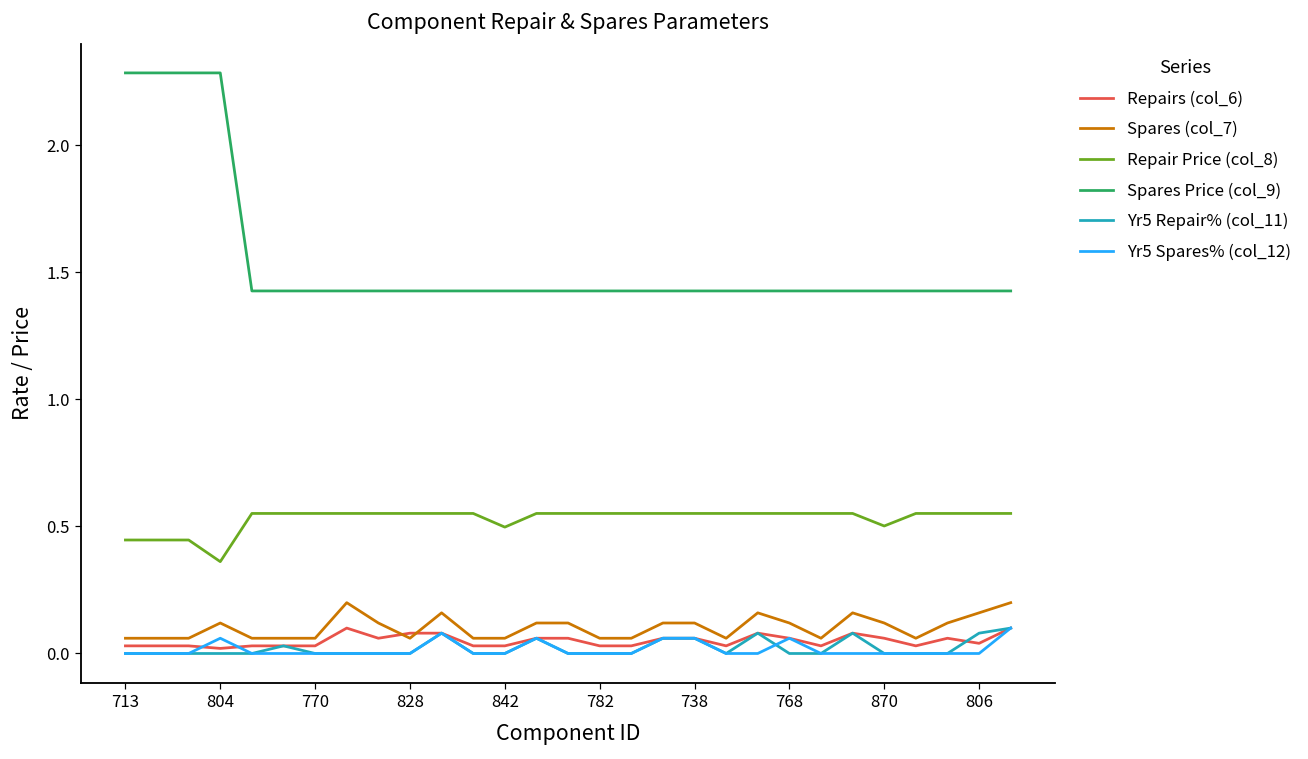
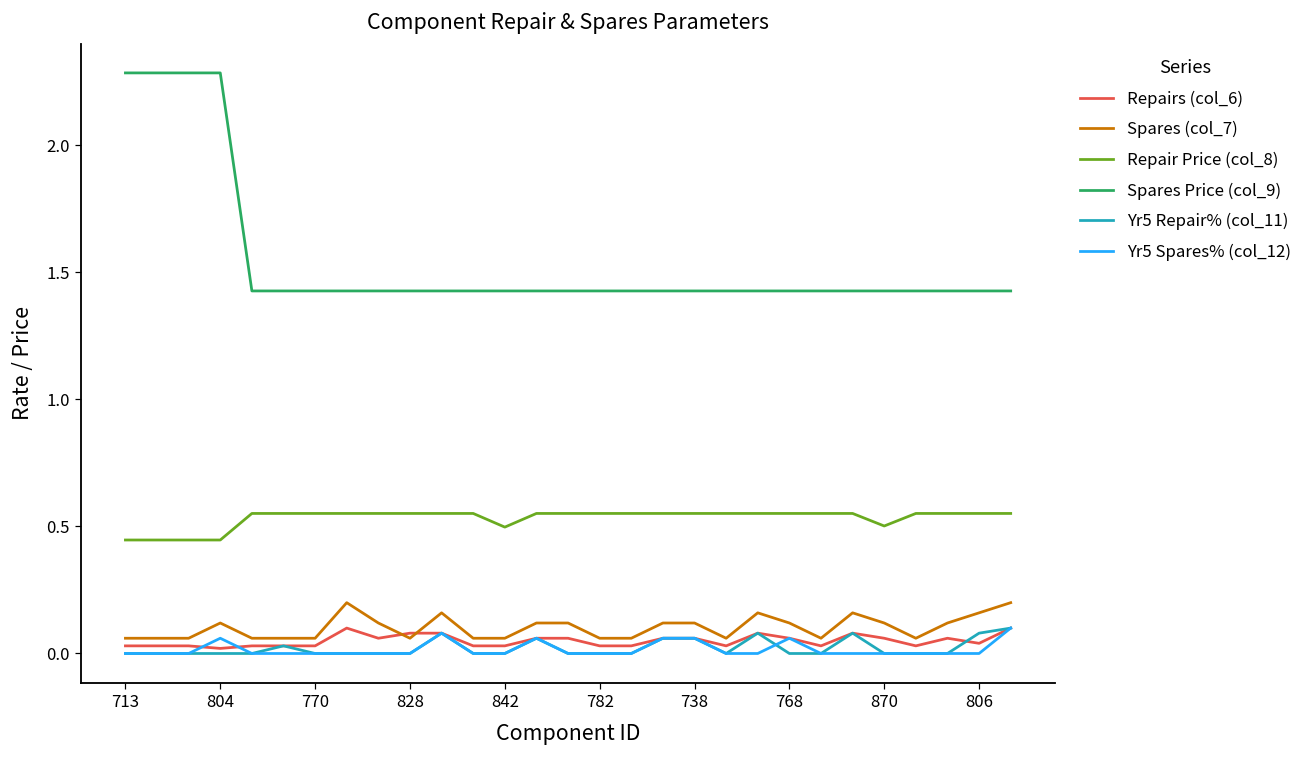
Repair Price (col_8), 804: 0.36 -> 0.45
